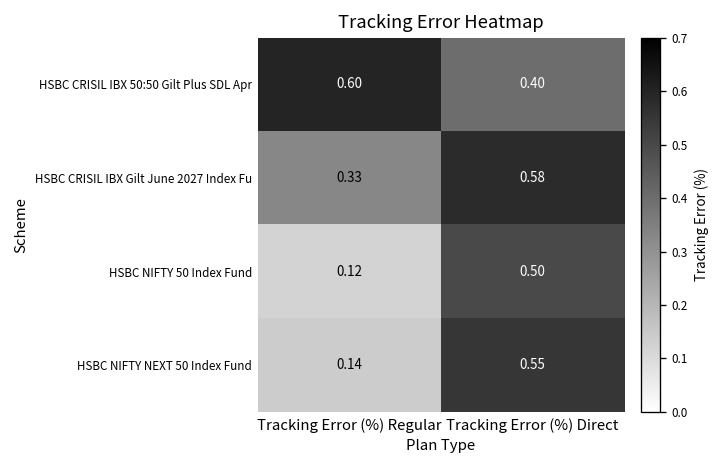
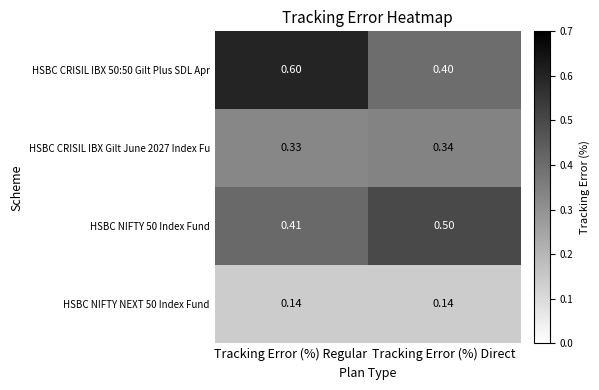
HSBC CRISIL IBX Gilt June 2027 Index Fu, Tracking Error (%) Direct: 0.58 -> 0.34
HSBC NIFTY 50 Index Fund, Tracking Error (%) Regular: 0.12 -> 0.41
HSBC NIFTY NEXT 50 Index Fund, Tracking Error (%) Direct: 0.55 -> 0.14
